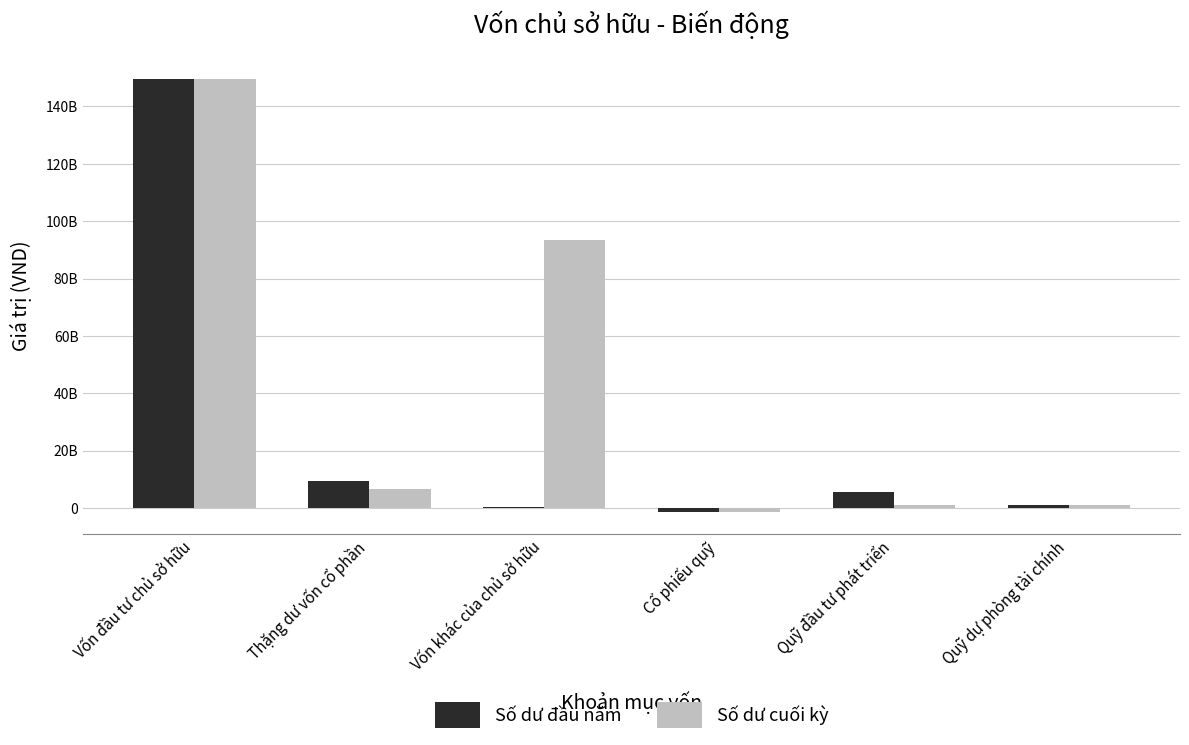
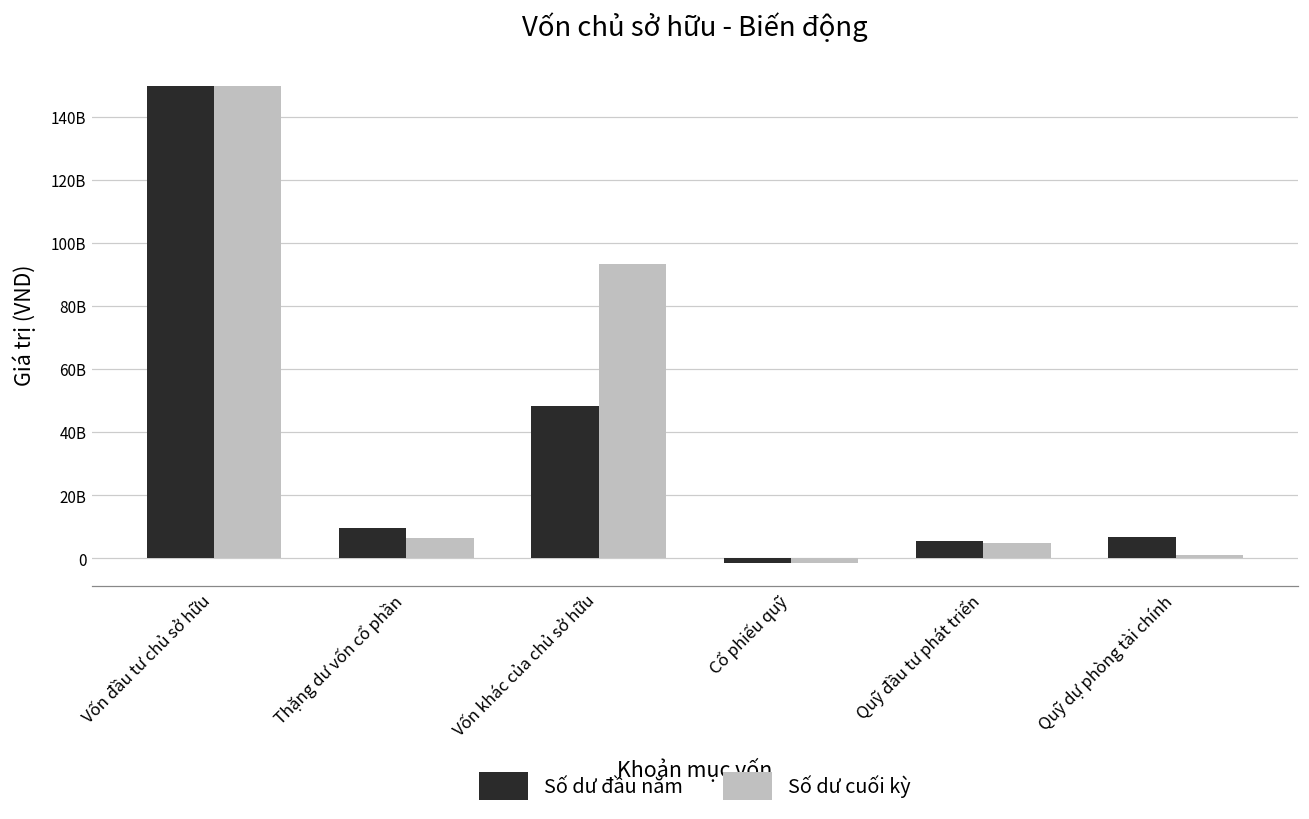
Số dư đầu năm, Vốn khác của chủ sở hữu: 0 -> 48000000000
Số dư cuối kỳ, Quỹ đầu tư phát triển: 1000000000 -> 5000000000
Số dư đầu năm, Quỹ dự phòng tài chính: 1000000000 -> 7000000000
